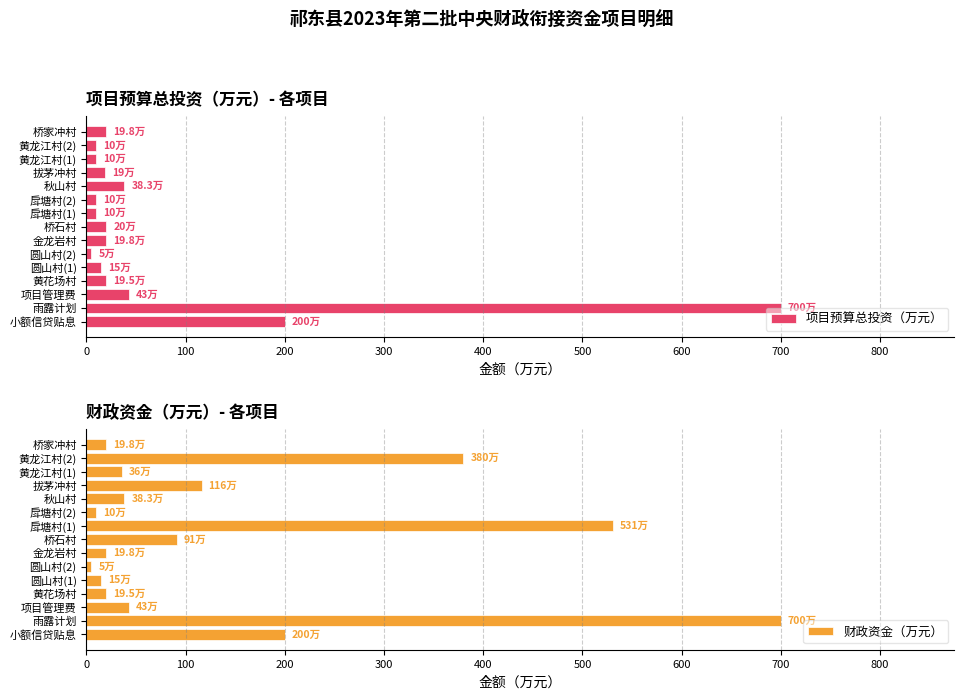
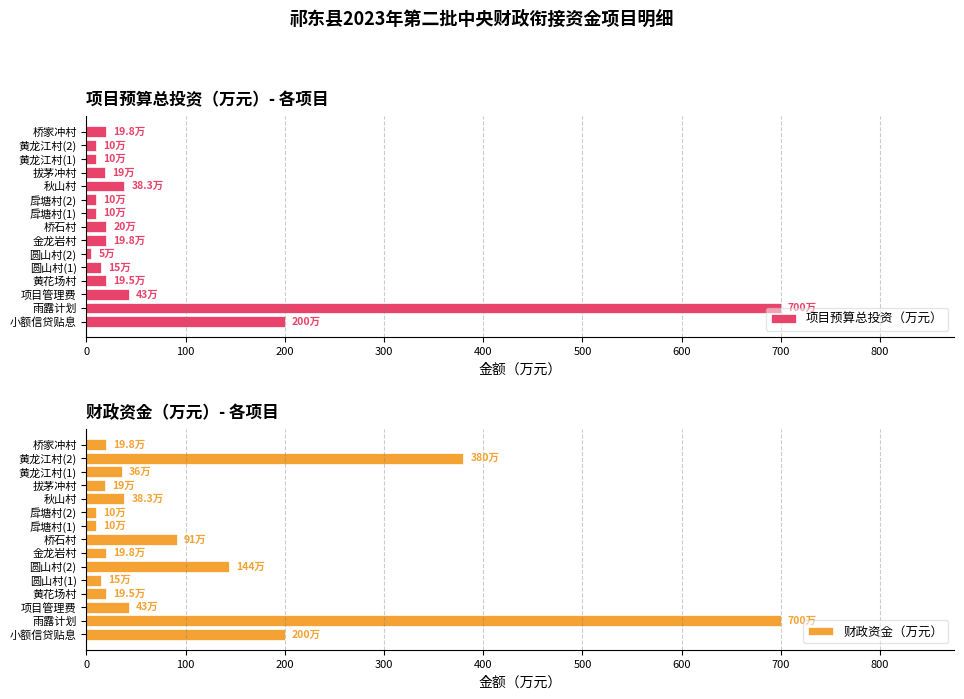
财政资金（万元）- 各项目, 拔茅冲村: 116万 -> 19万
财政资金（万元）- 各项目, 戽塘村(1): 531万 -> 10万
财政资金（万元）- 各项目, 圆山村(2): 5万 -> 144万
